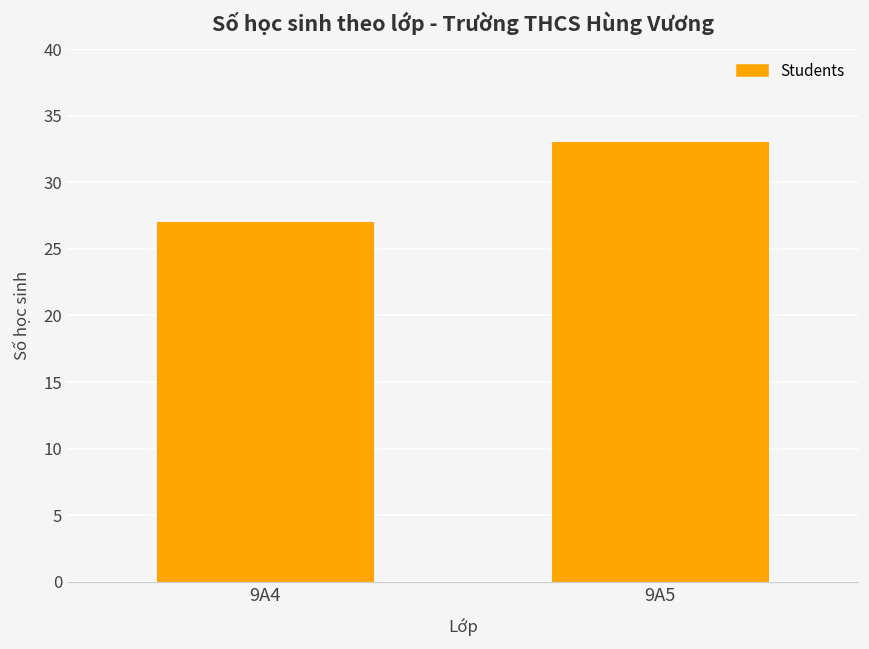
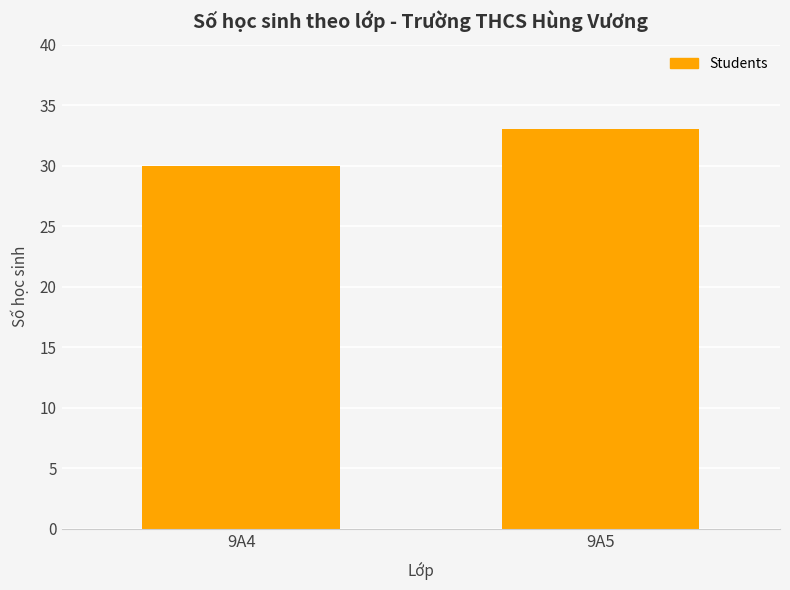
9A4: 27 -> 30
